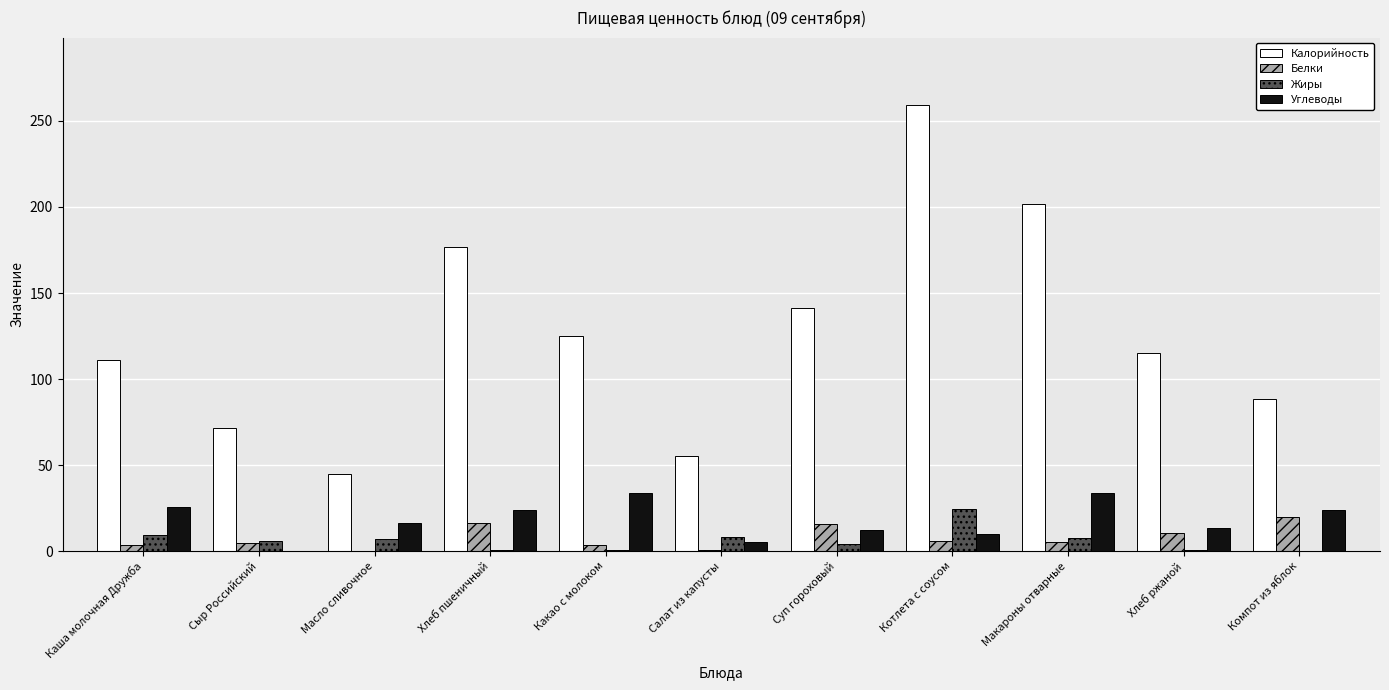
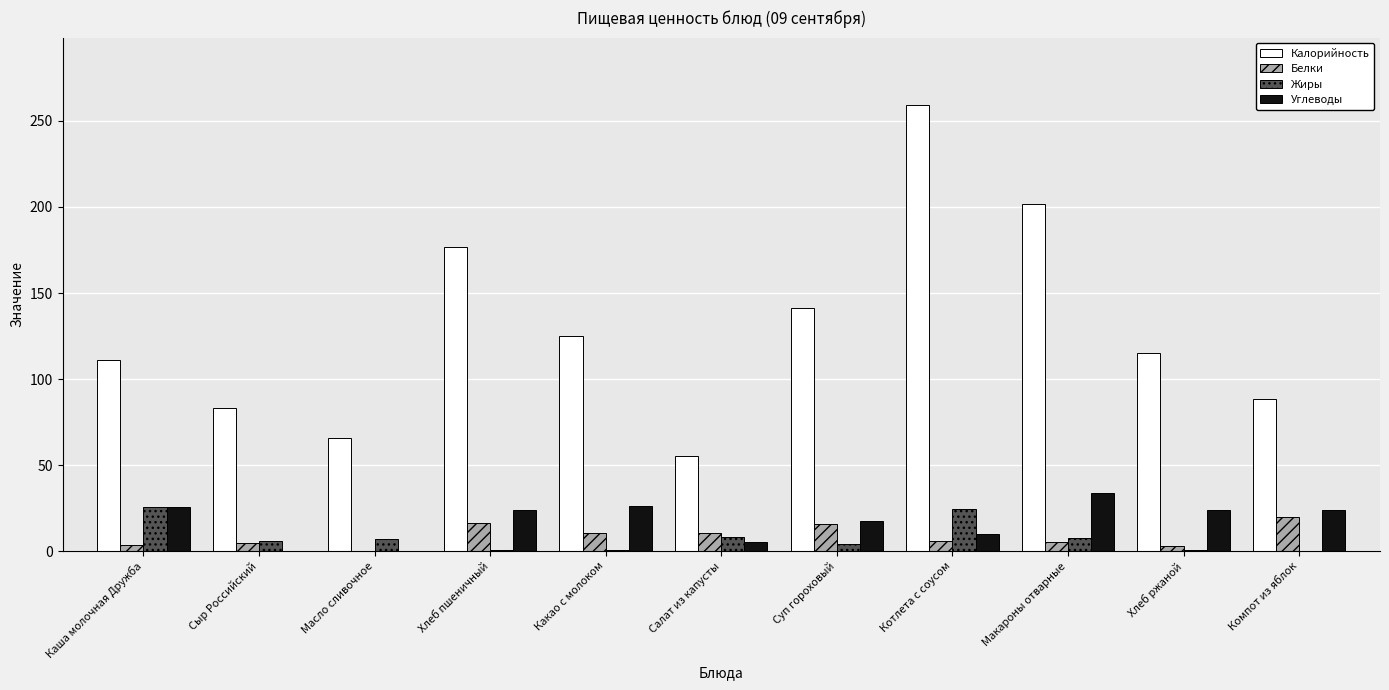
Жиры, Каша молочная Дружба: 9 -> 25
Калорийность, Сыр Российский: 72 -> 83
Калорийность, Масло сливочное: 45 -> 66
Углеводы, Масло сливочное: 17 -> 0
Белки, Какао с молоком: 4 -> 10
Углеводы, Какао с молоком: 34 -> 26
Белки, Салат из капусты: 1 -> 11
Углеводы, Суп гороховый: 12 -> 17
Белки, Хлеб ржаной: 11 -> 3
Углеводы, Хлеб ржаной: 13 -> 24
